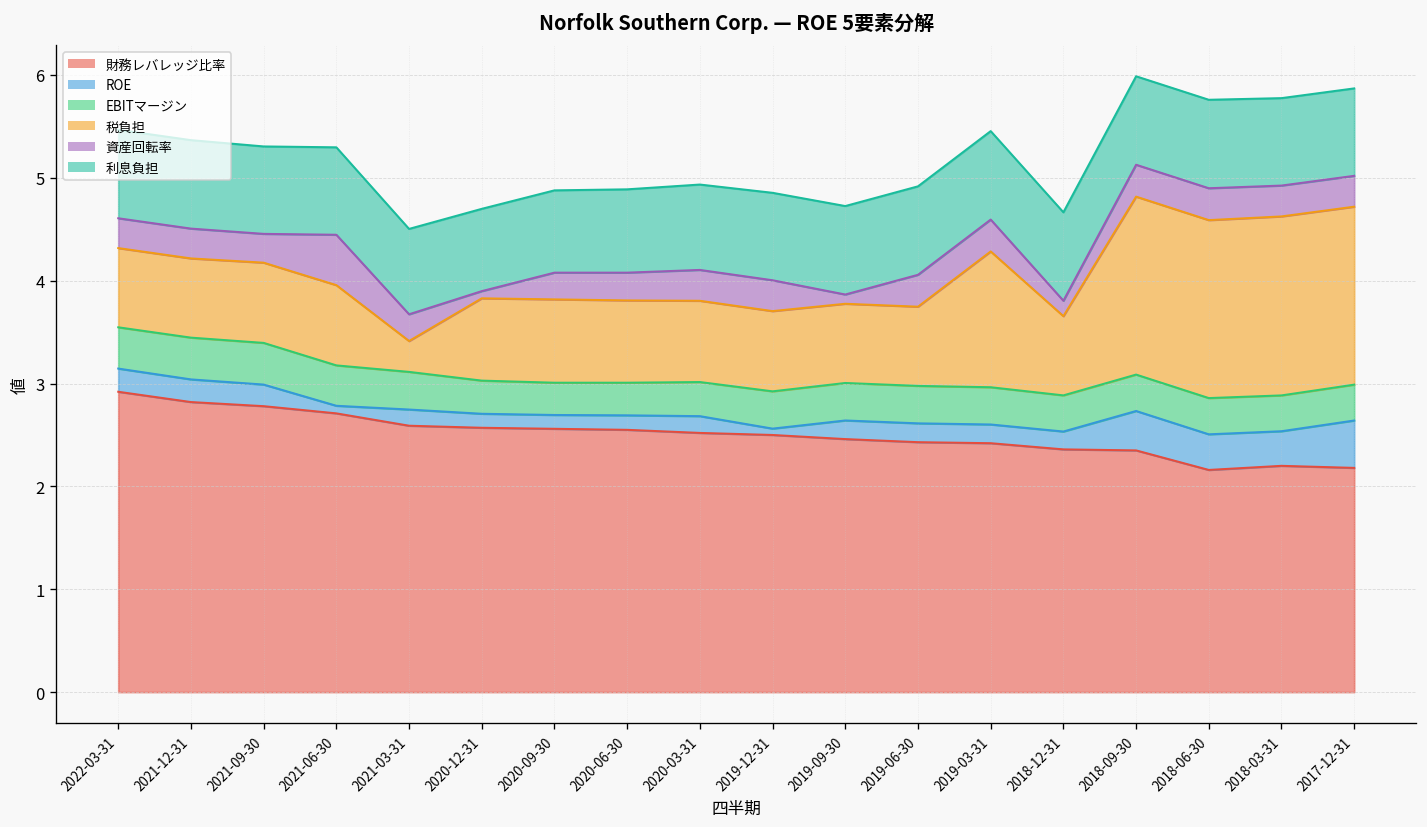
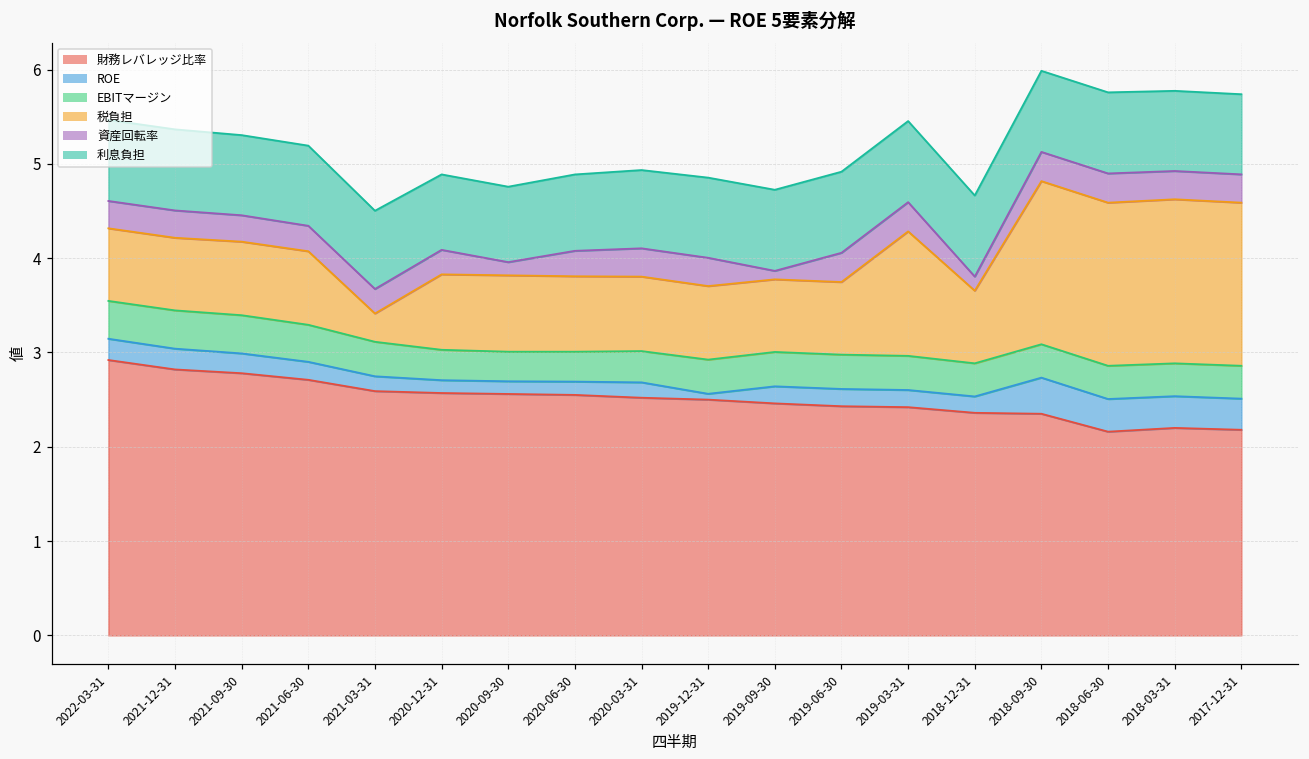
ROE, 2021-06-30: 0.1 -> 0.2
資産回転率, 2021-06-30: 0.5 -> 0.3
資産回転率, 2020-12-31: 0.1 -> 0.3
資産回転率, 2020-09-30: 0.3 -> 0.1
ROE, 2017-12-31: 0.5 -> 0.3
